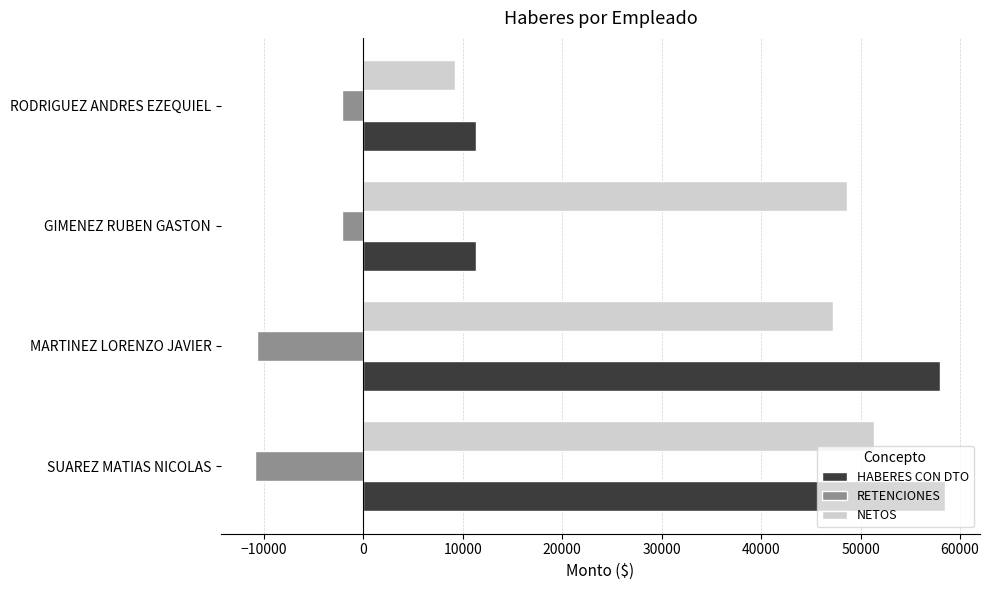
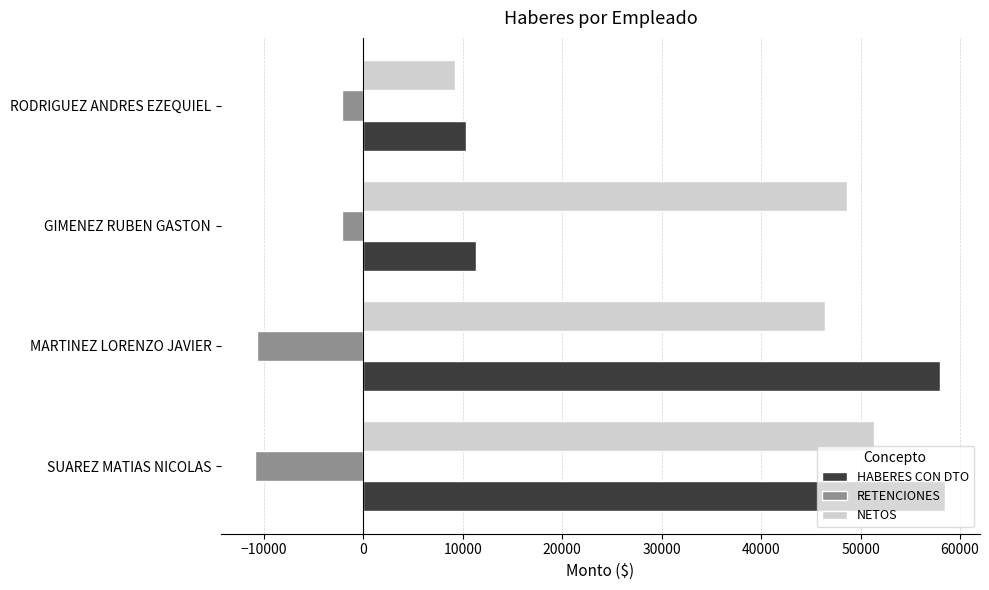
HABERES CON DTO, RODRIGUEZ ANDRES EZEQUIEL: 11000 -> 10000
NETOS, MARTINEZ LORENZO JAVIER: 47000 -> 46000
